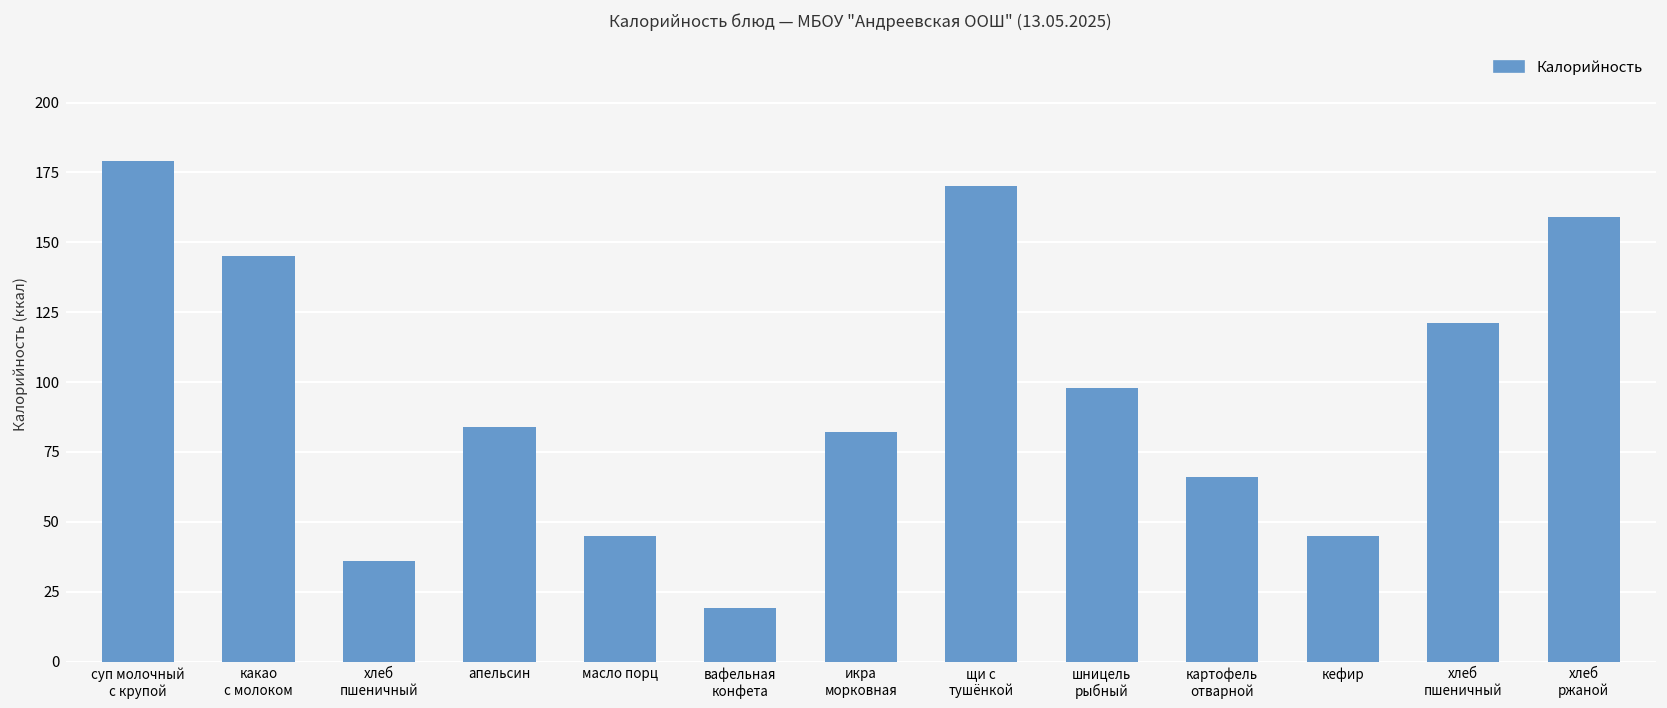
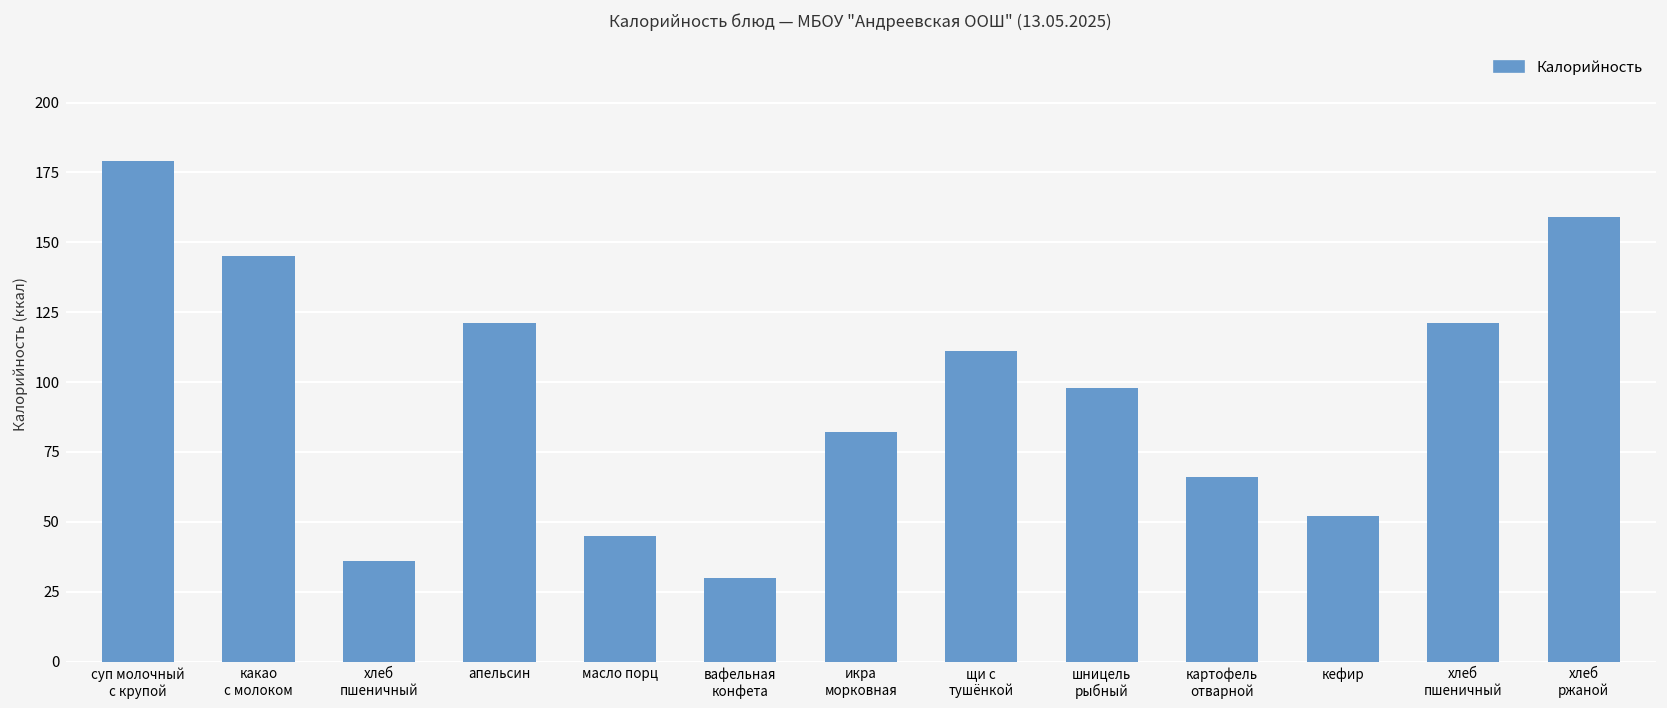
апельсин: 84 -> 121
вафельная конфета: 19 -> 30
щи с тушёнкой: 170 -> 111
кефир: 45 -> 52
